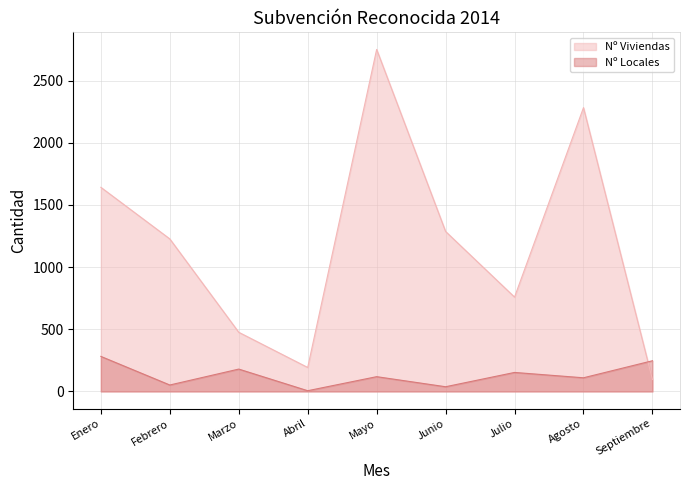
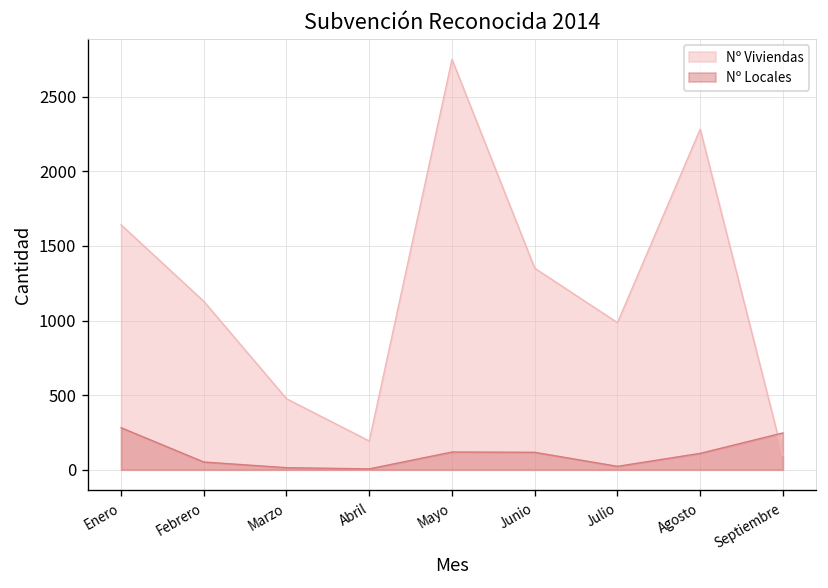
Nº Viviendas, Febrero: 1230 -> 1130
Nº Locales, Marzo: 180 -> 10
Nº Viviendas, Junio: 1290 -> 1350
Nº Locales, Junio: 40 -> 120
Nº Viviendas, Julio: 760 -> 990
Nº Locales, Julio: 150 -> 20
